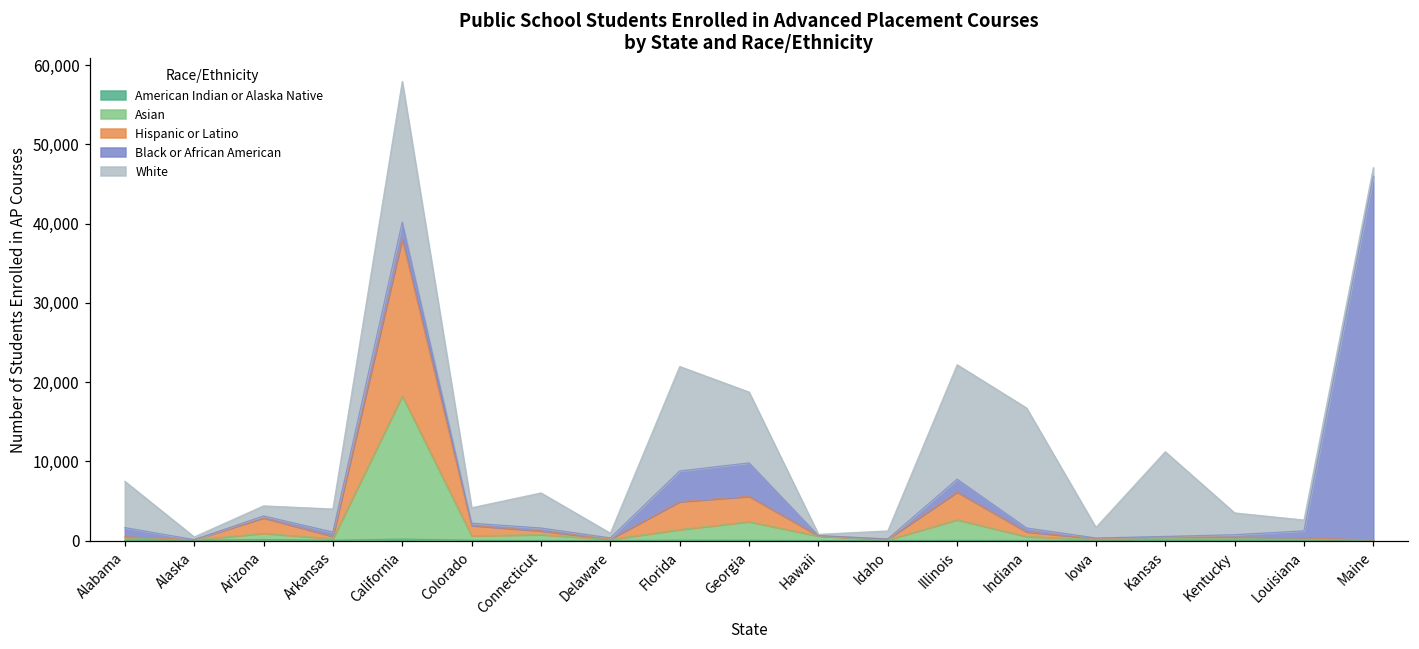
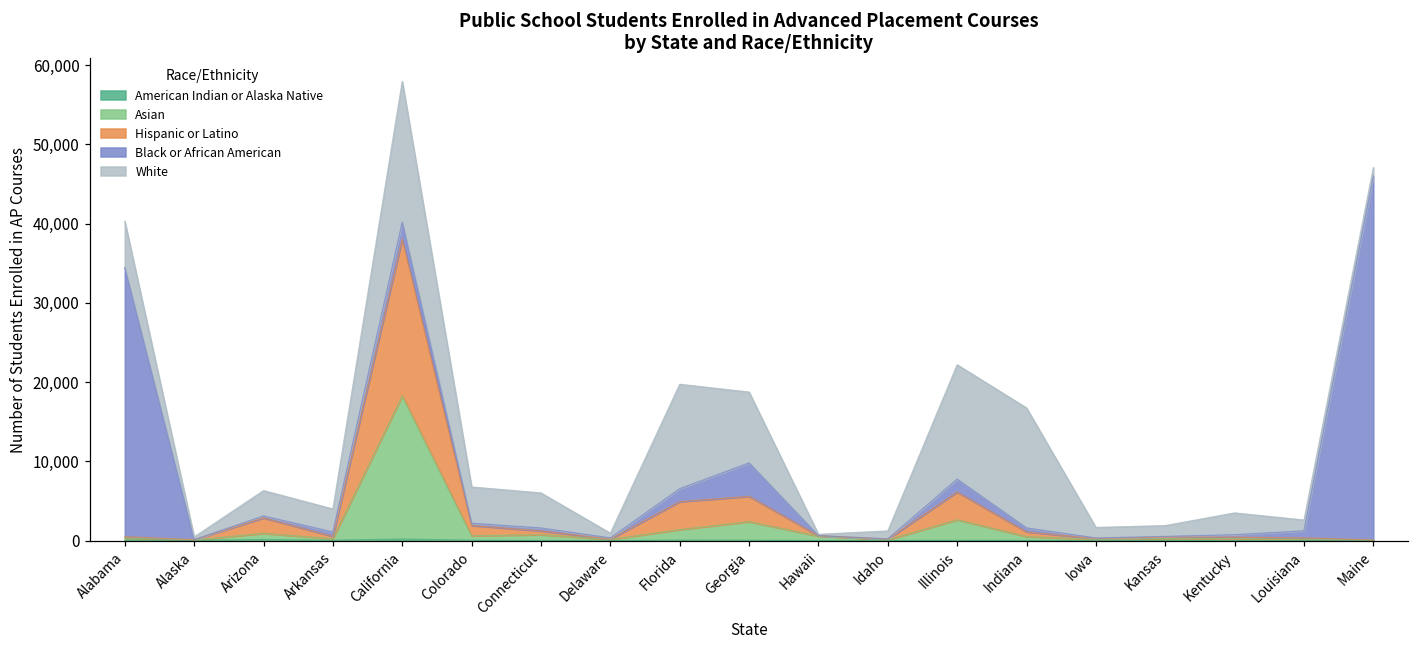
Black or African American, Alabama: 1,000 -> 34,000
White, Arizona: 1,000 -> 3,000
White, Colorado: 2,000 -> 5,000
Black or African American, Florida: 4,000 -> 2,000
White, Kansas: 11,000 -> 1,000
